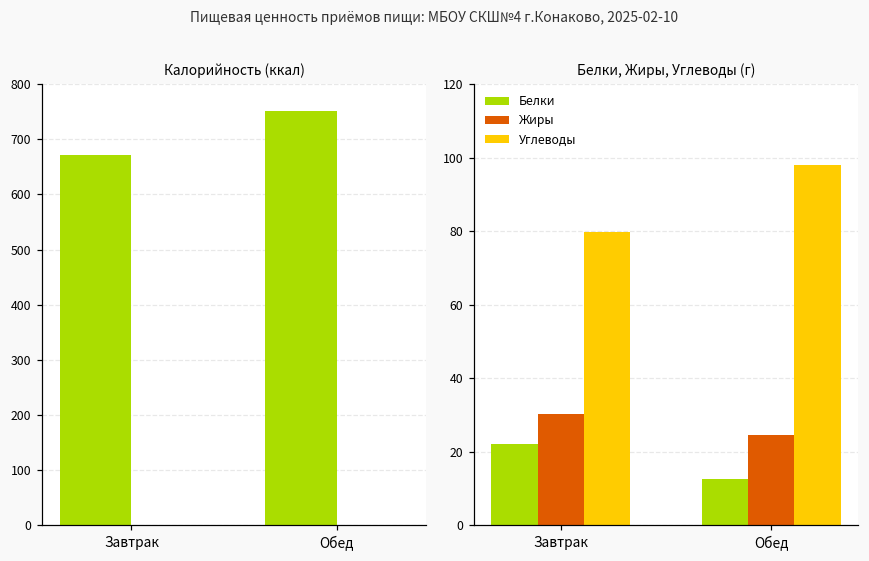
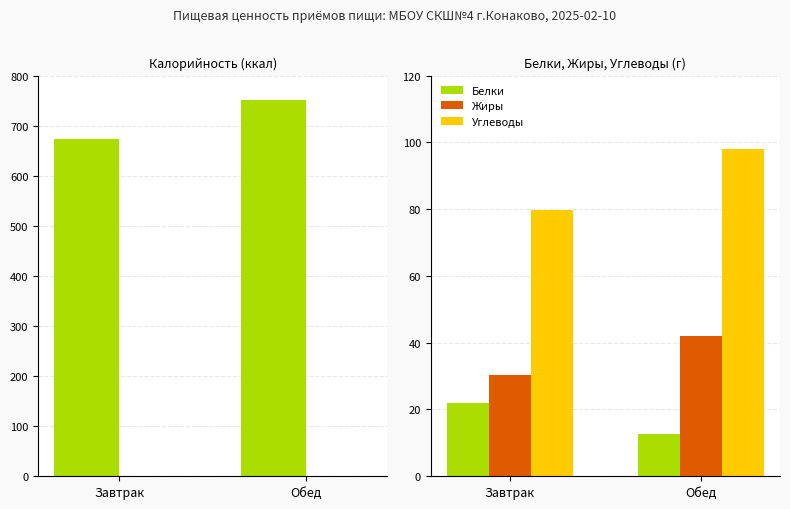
Белки, Жиры, Углеводы (г), Жиры, Обед: 24 -> 42
